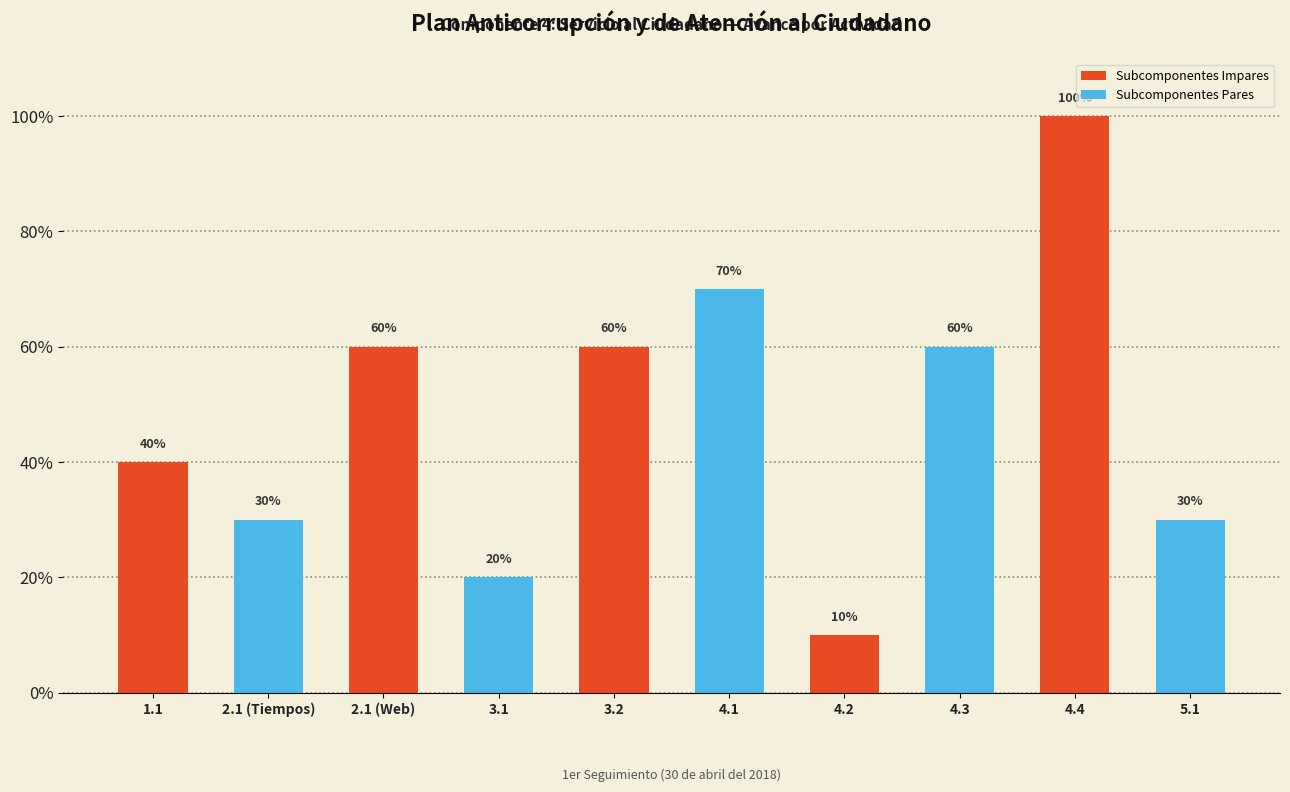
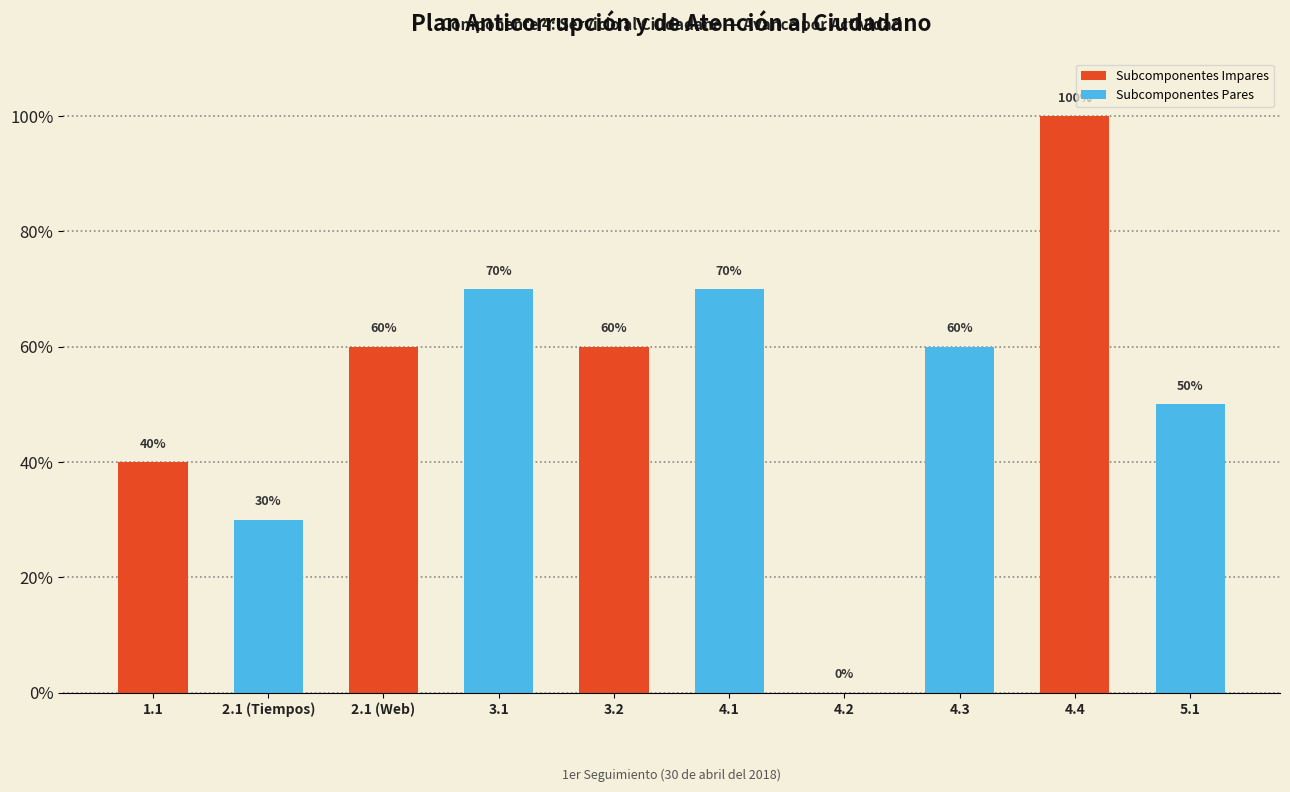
3.1: 20% -> 70%
4.2: 10% -> 0%
5.1: 30% -> 50%
